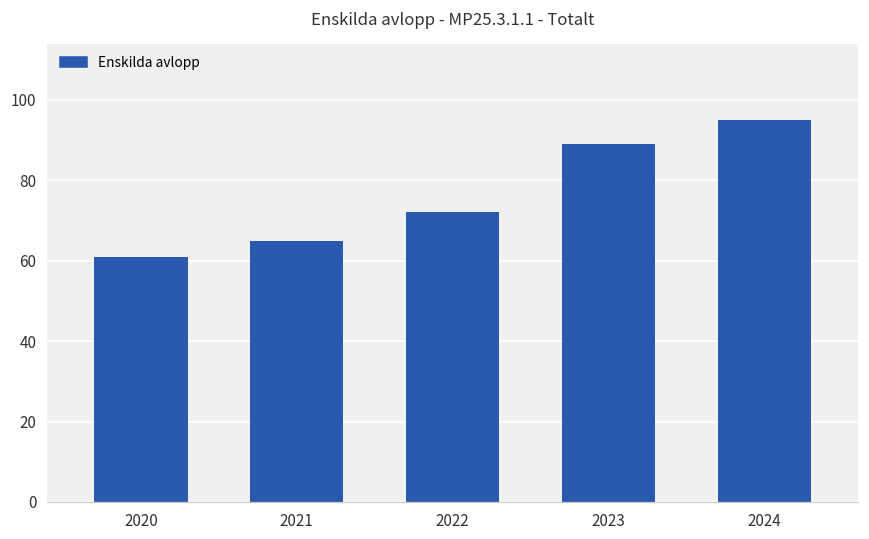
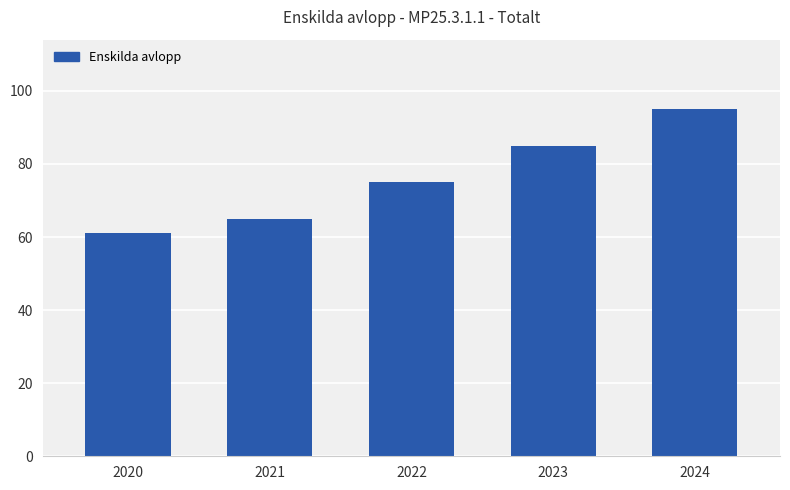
2022: 72 -> 75
2023: 89 -> 85
